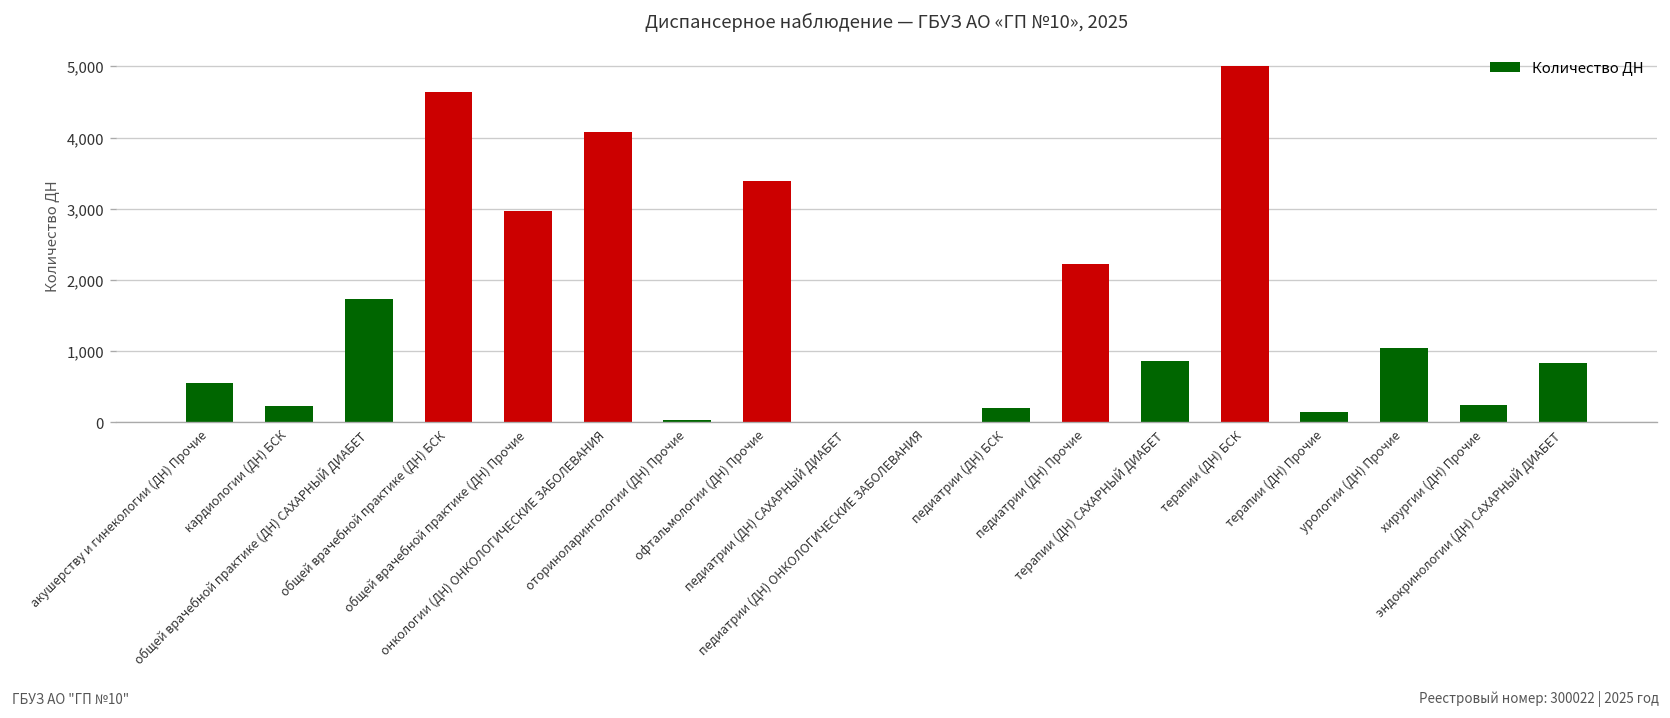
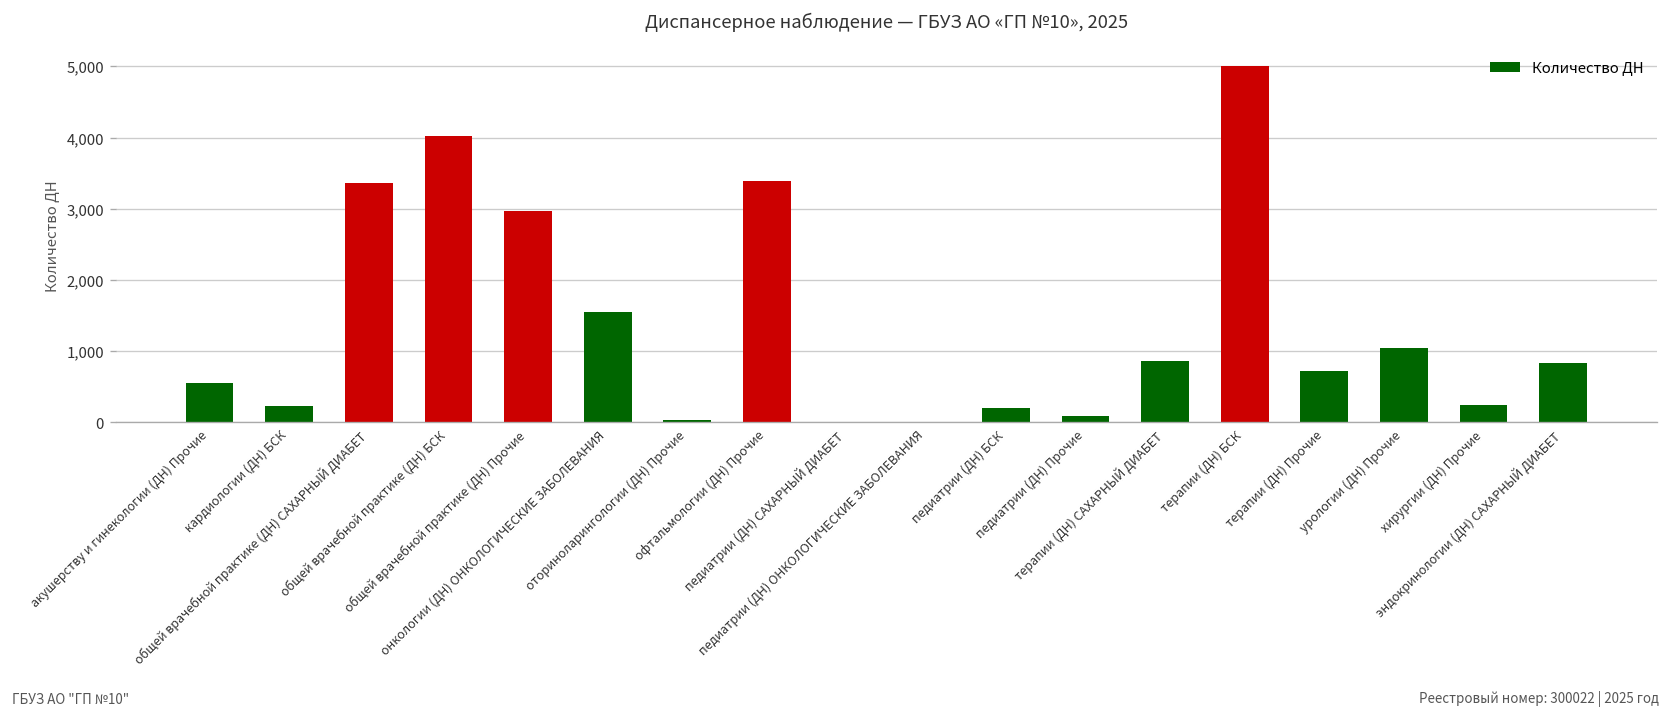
общей врачебной практике (ДН) САХАРНЫЙ ДИАБЕТ: 1,700 -> 3,400
общей врачебной практике (ДН) БСК: 4,600 -> 4,000
онкологии (ДН) ОНКОЛОГИЧЕСКИЕ ЗАБОЛЕВАНИЯ: 4,100 -> 1,600
педиатрии (ДН) Прочие: 2,200 -> 100
терапии (ДН) Прочие: 200 -> 700
